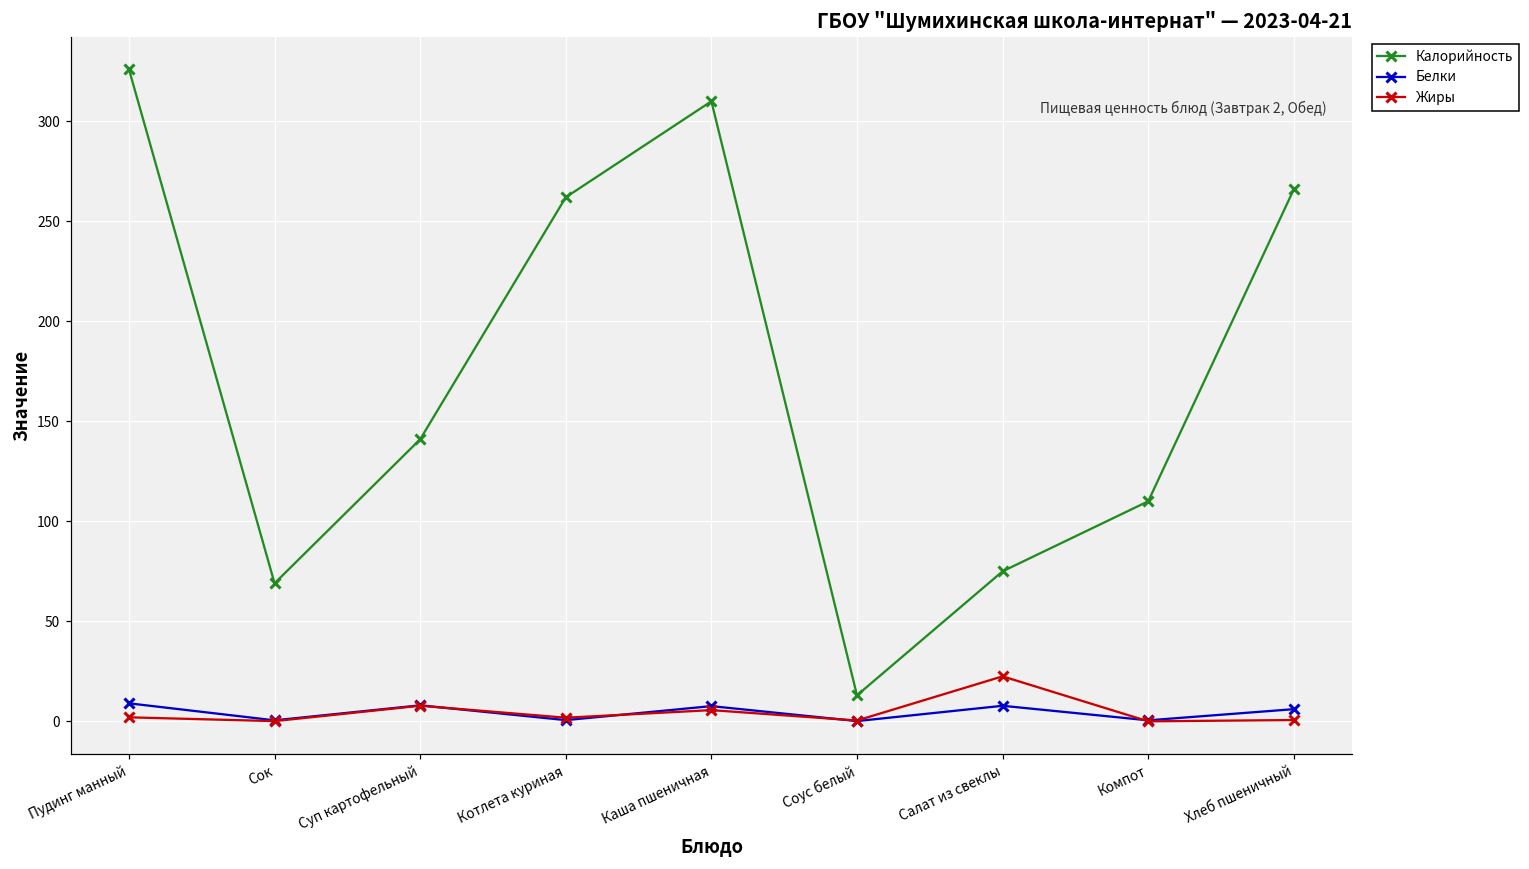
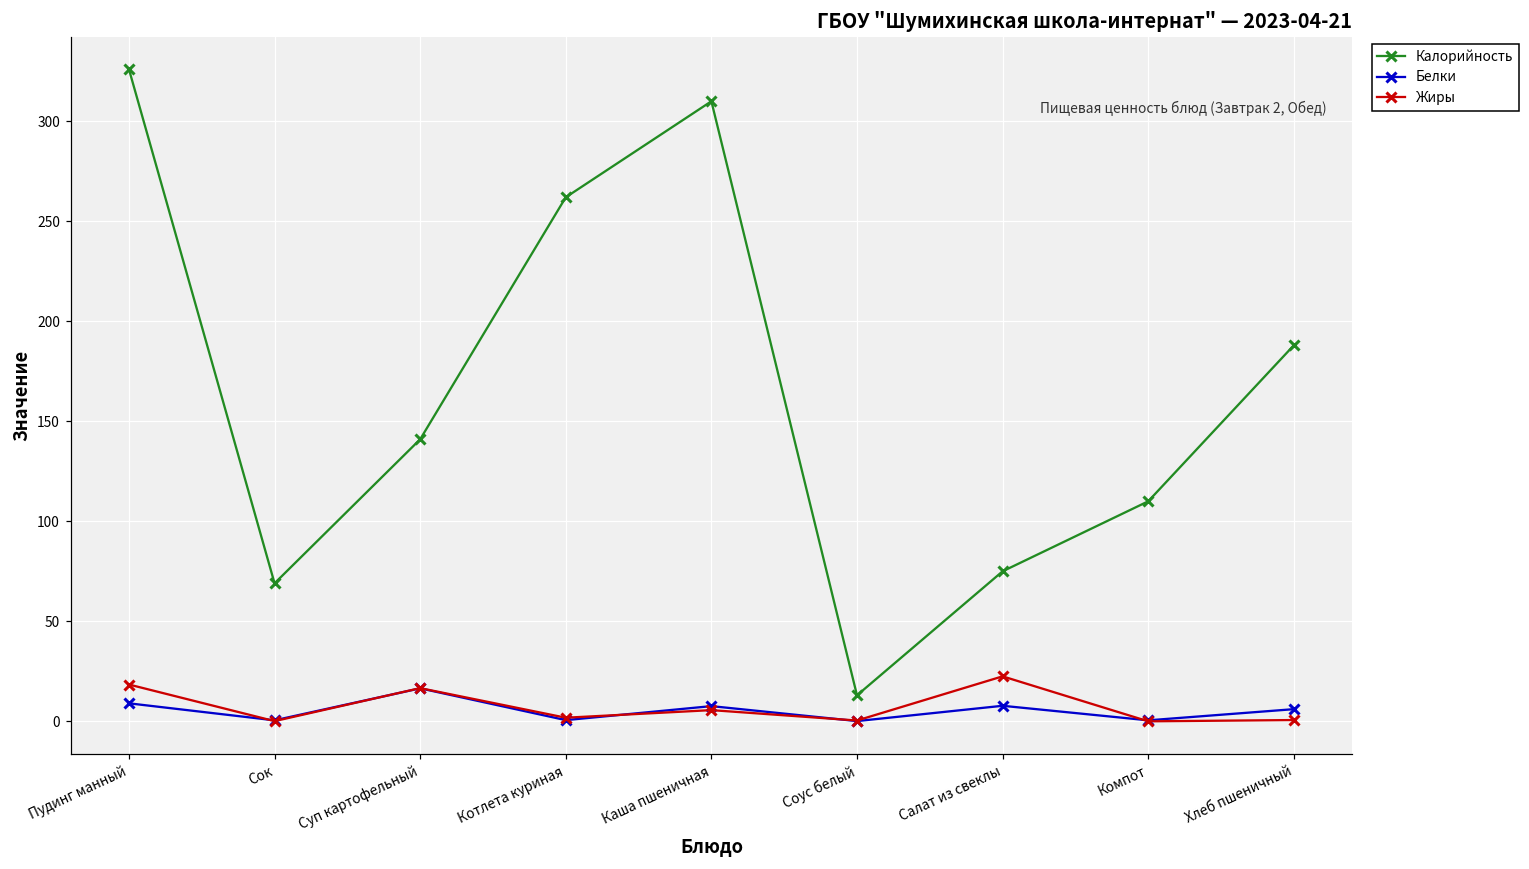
Жиры, Пудинг манный: 2 -> 18
Белки, Суп картофельный: 8 -> 17
Жиры, Суп картофельный: 8 -> 17
Калорийность, Хлеб пшеничный: 266 -> 188
